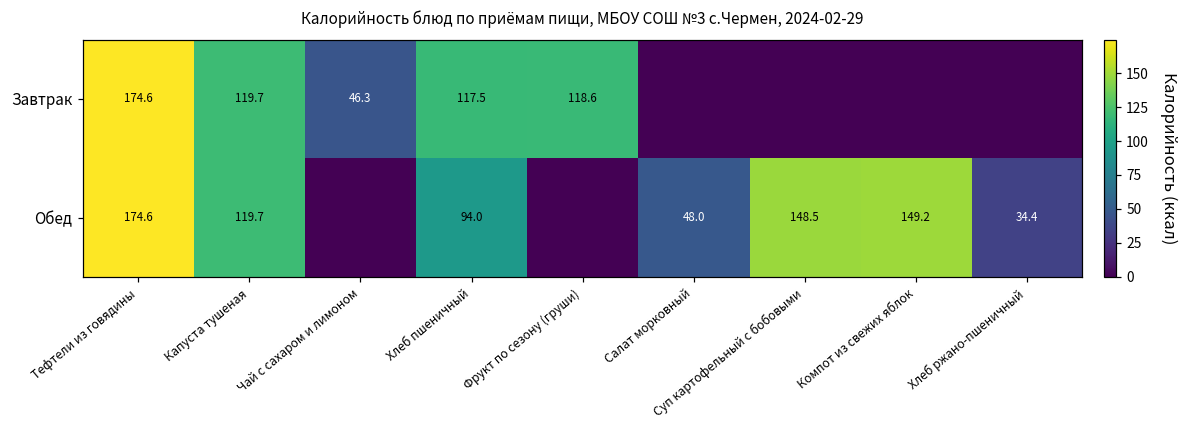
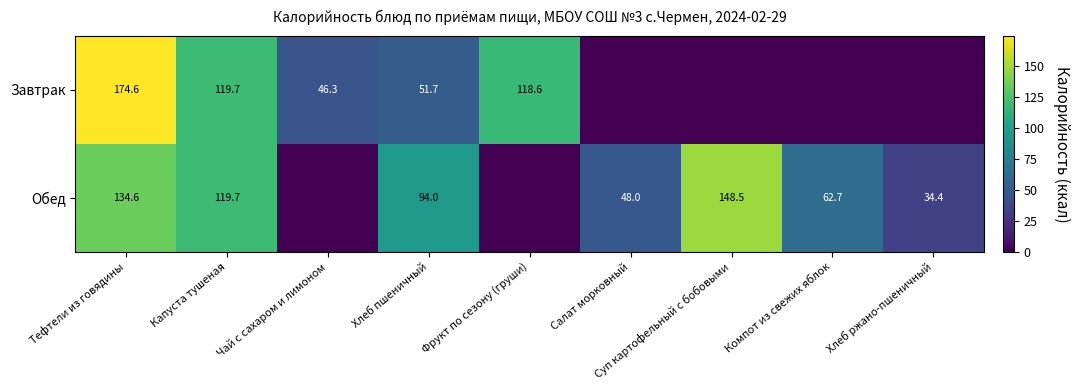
Завтрак, Хлеб пшеничный: 117.5 -> 51.7
Обед, Тефтели из говядины: 174.6 -> 134.6
Обед, Компот из свежих яблок: 149.2 -> 62.7
